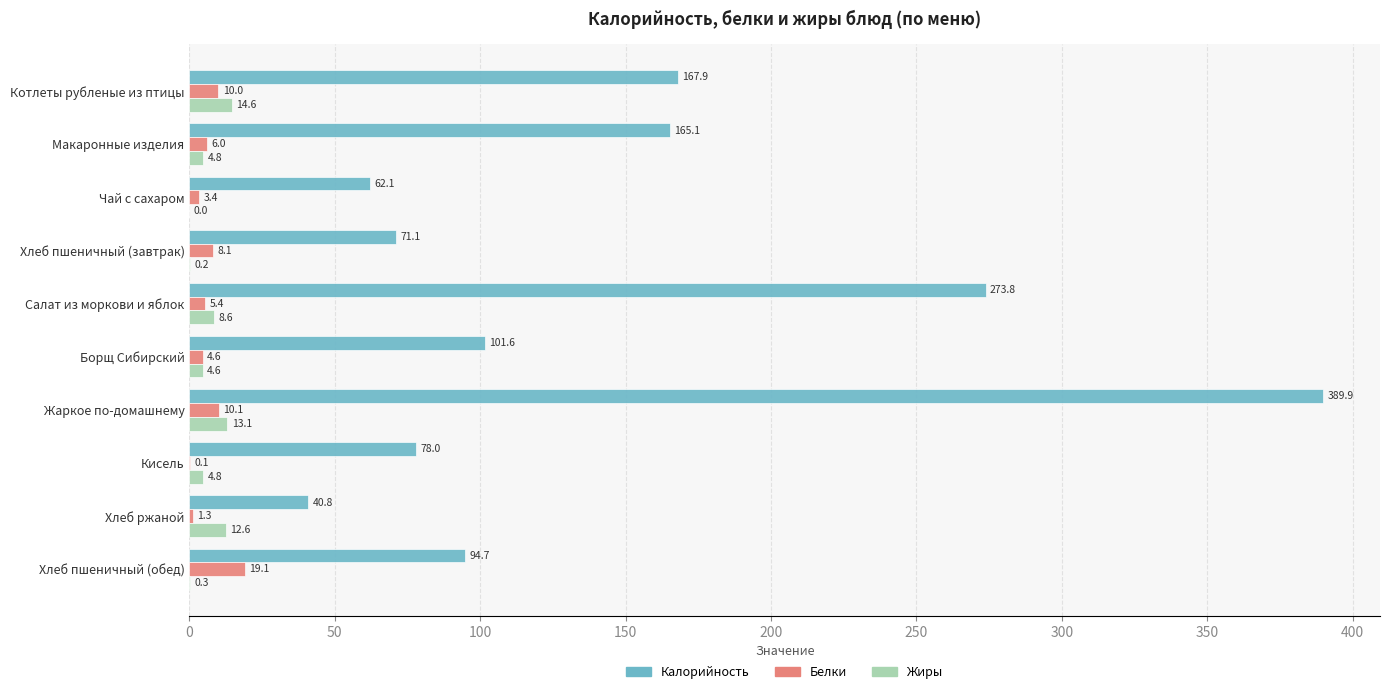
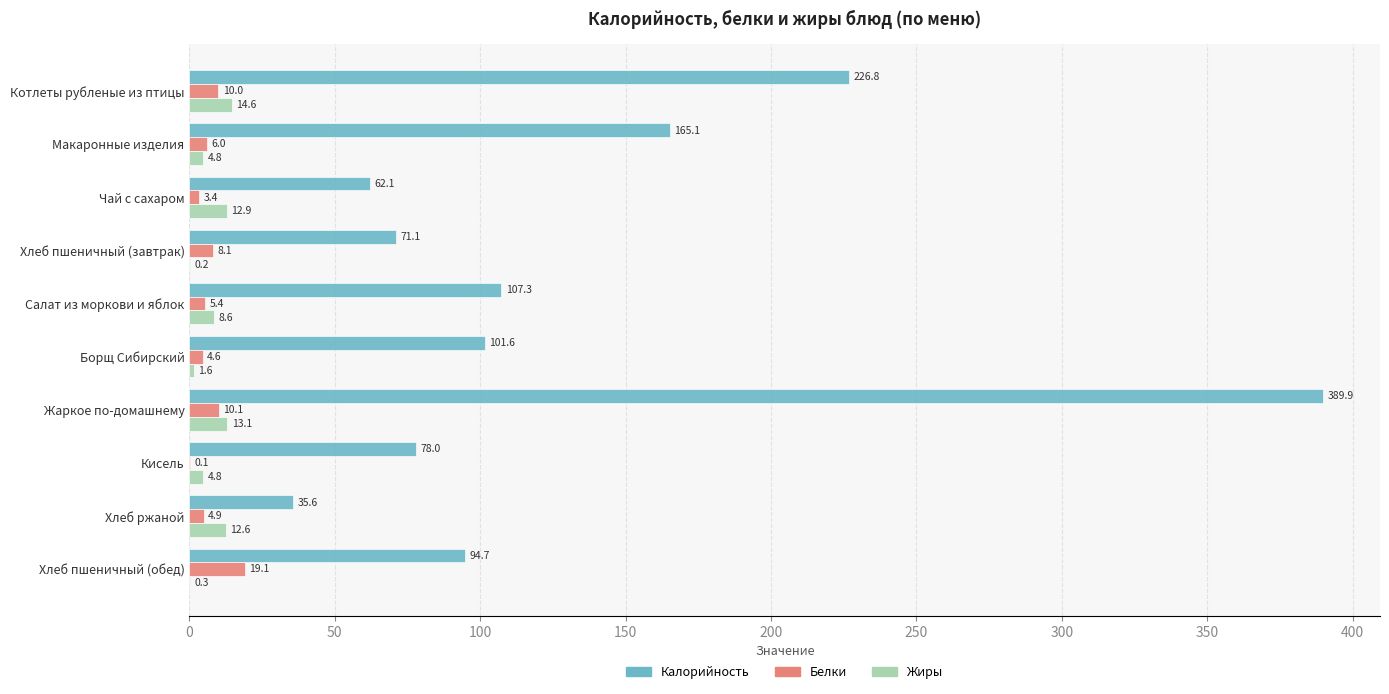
Калорийность, Котлеты рубленые из птицы: 167.9 -> 226.8
Жиры, Чай с сахаром: 0.0 -> 12.9
Калорийность, Салат из моркови и яблок: 273.8 -> 107.3
Жиры, Борщ Сибирский: 4.6 -> 1.6
Калорийность, Хлеб ржаной: 40.8 -> 35.6
Белки, Хлеб ржаной: 1.3 -> 4.9
